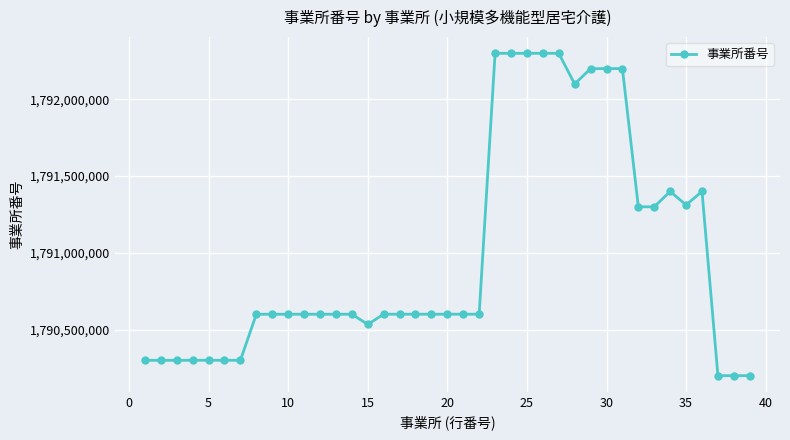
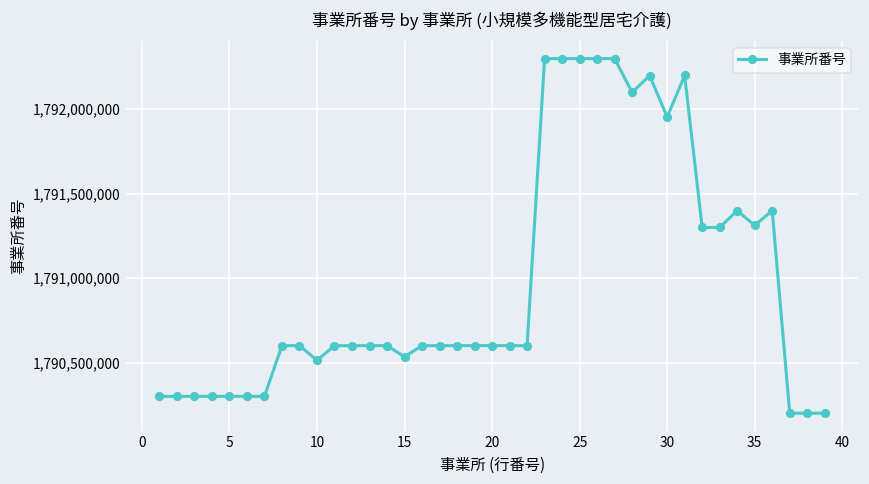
10: 1,790,600,000 -> 1,790,510,000
30: 1,792,200,000 -> 1,791,950,000
